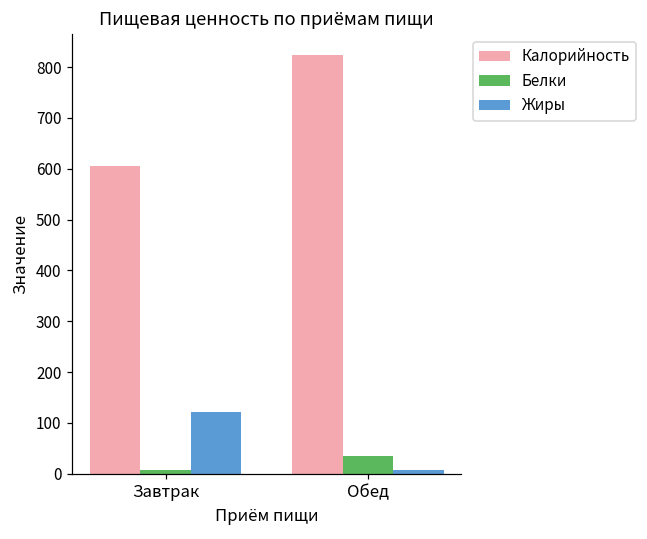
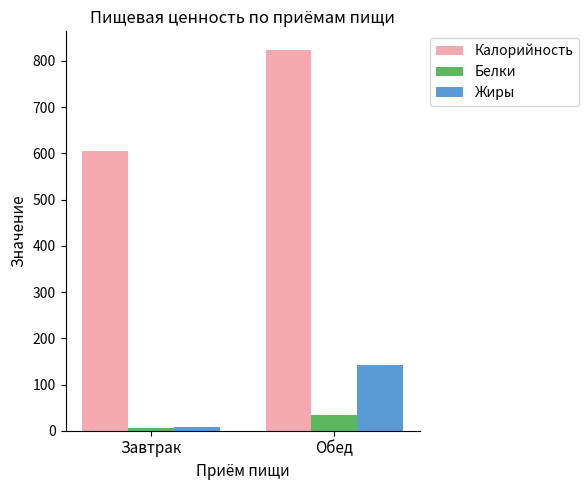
Жиры, Завтрак: 120 -> 10
Жиры, Обед: 10 -> 140
